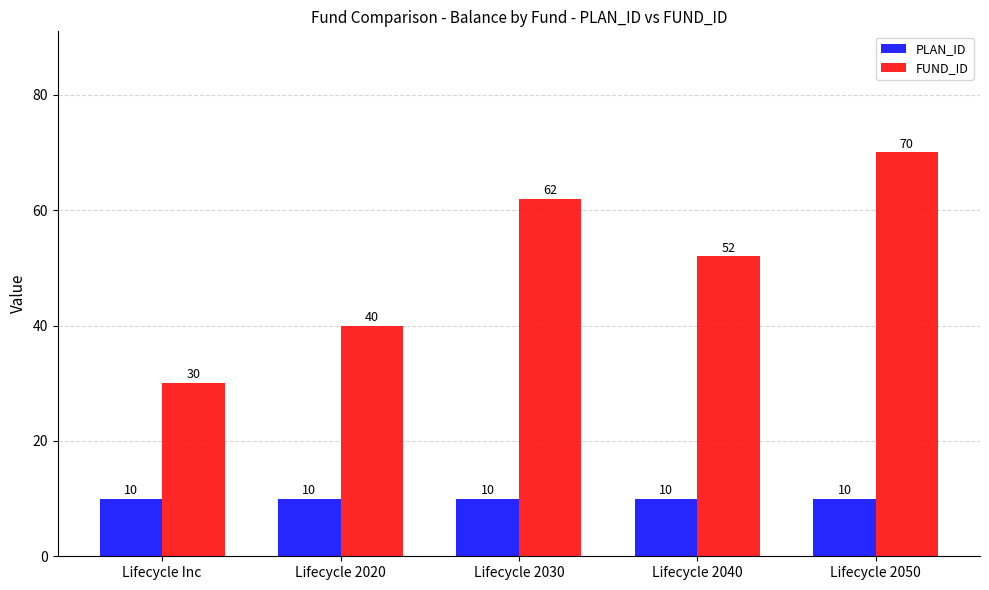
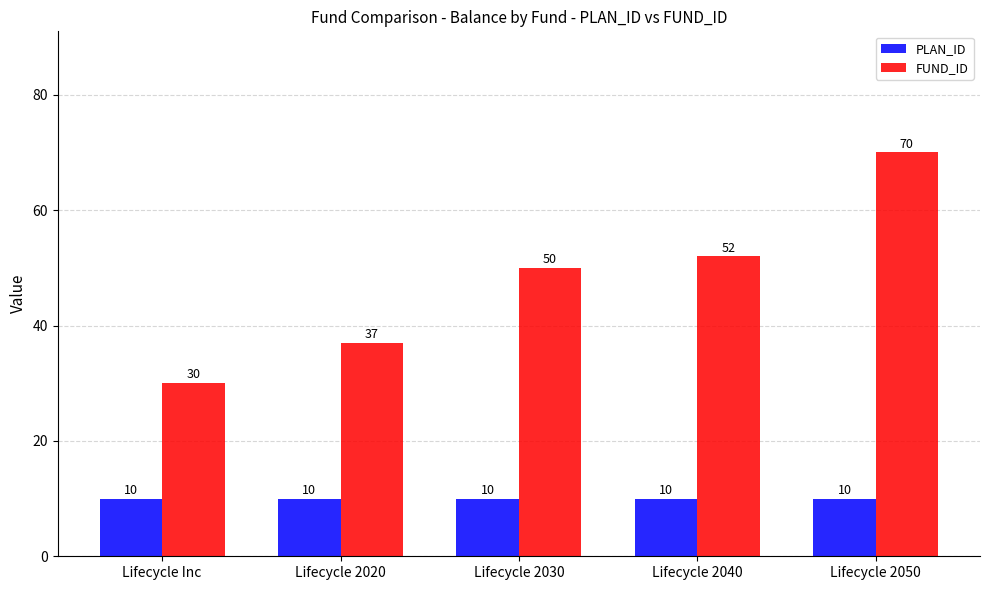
FUND_ID, Lifecycle 2020: 40 -> 37
FUND_ID, Lifecycle 2030: 62 -> 50
